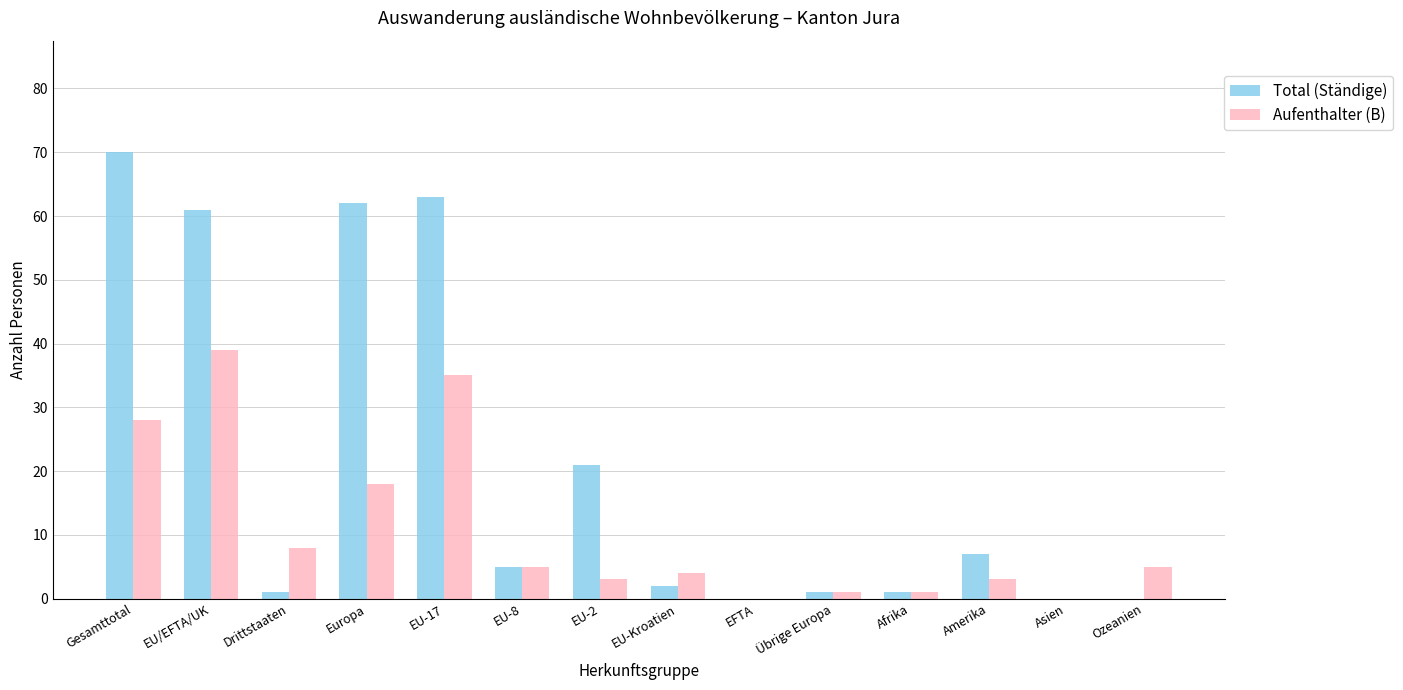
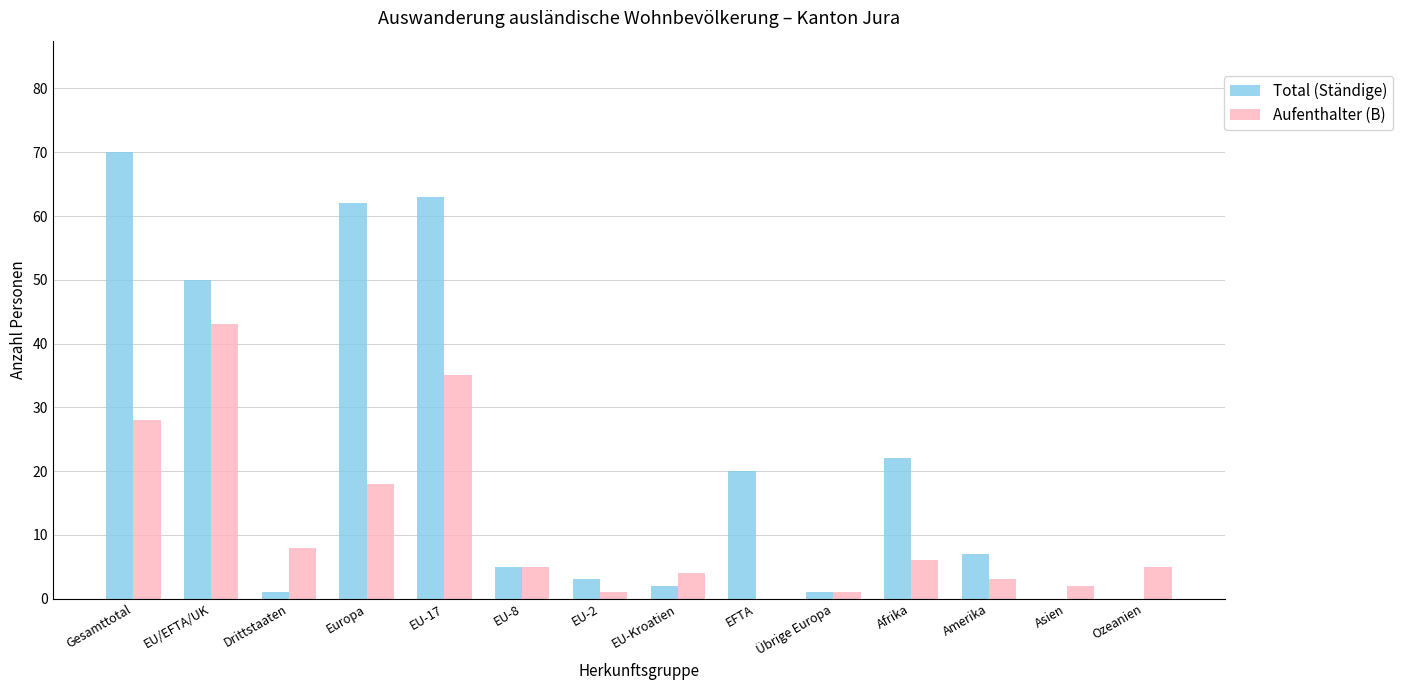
Total (Ständige), EU/EFTA/UK: 61 -> 50
Aufenthalter (B), EU/EFTA/UK: 39 -> 43
Total (Ständige), EU-2: 21 -> 3
Aufenthalter (B), EU-2: 3 -> 1
Total (Ständige), EFTA: 0 -> 20
Total (Ständige), Afrika: 1 -> 22
Aufenthalter (B), Afrika: 1 -> 6
Aufenthalter (B), Asien: 0 -> 2
